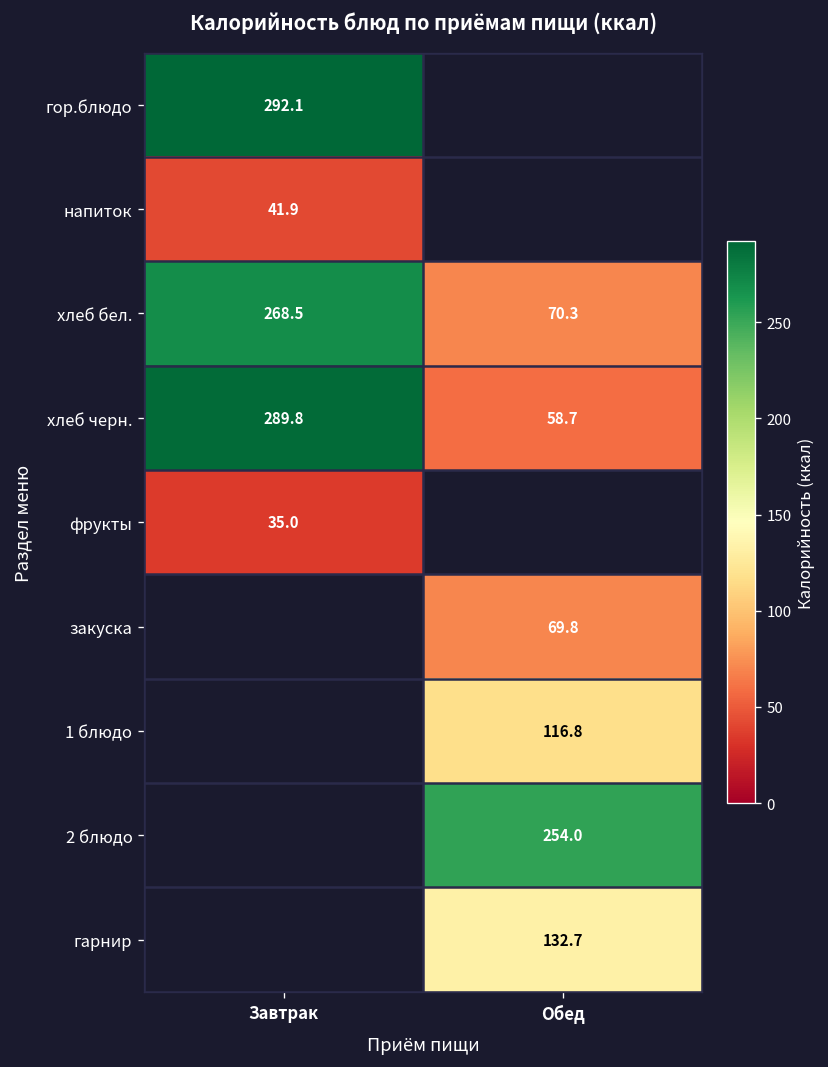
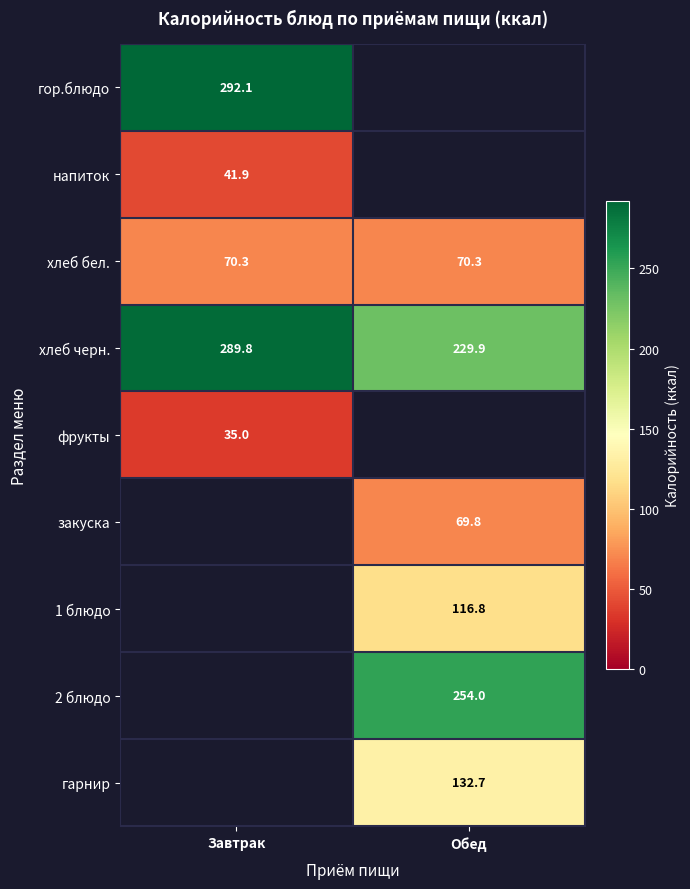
хлеб бел., Завтрак: 268.5 -> 70.3
хлеб черн., Обед: 58.7 -> 229.9
